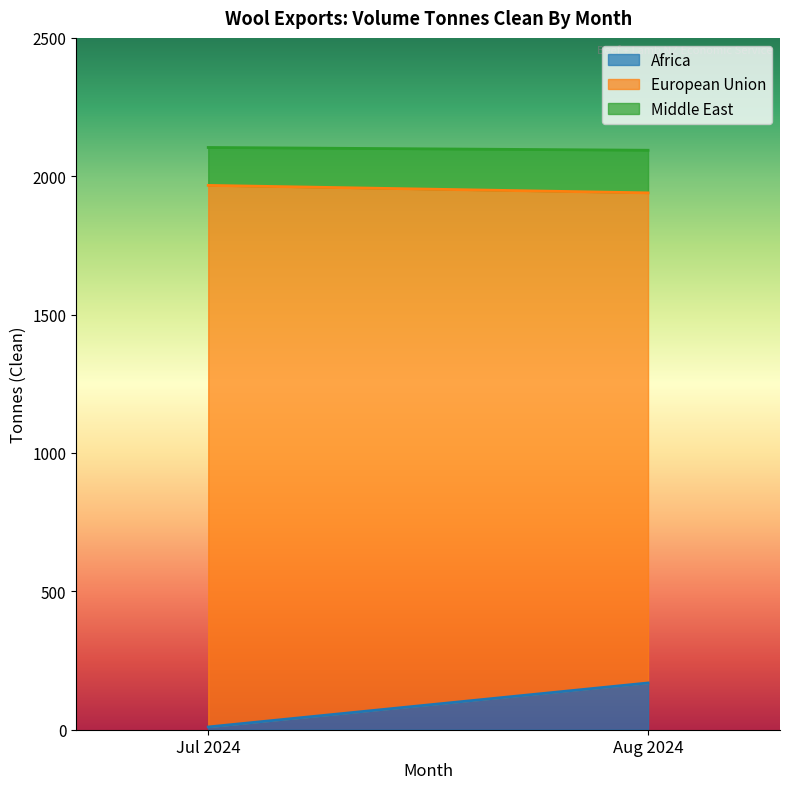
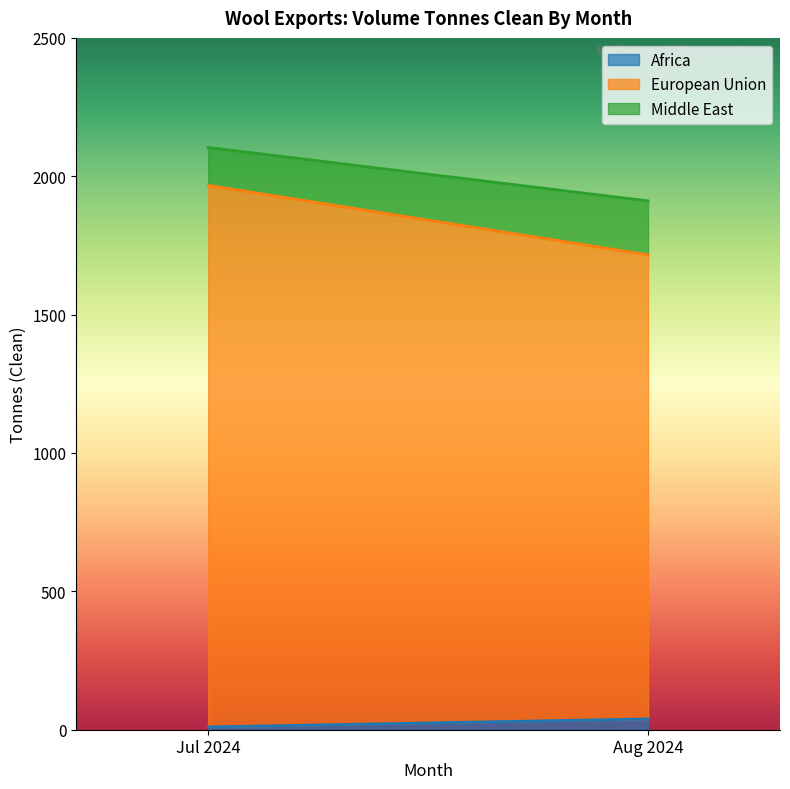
Africa, Aug 2024: 170 -> 40
European Union, Aug 2024: 1770 -> 1680
Middle East, Aug 2024: 150 -> 200
